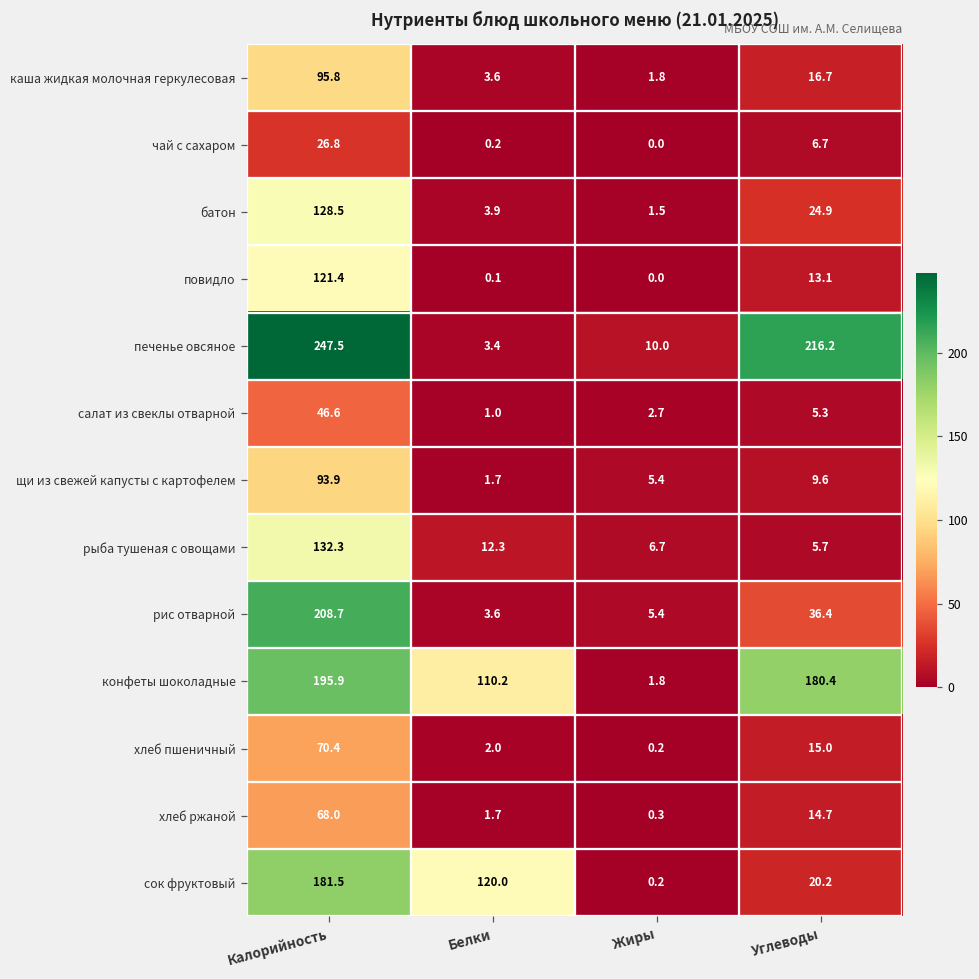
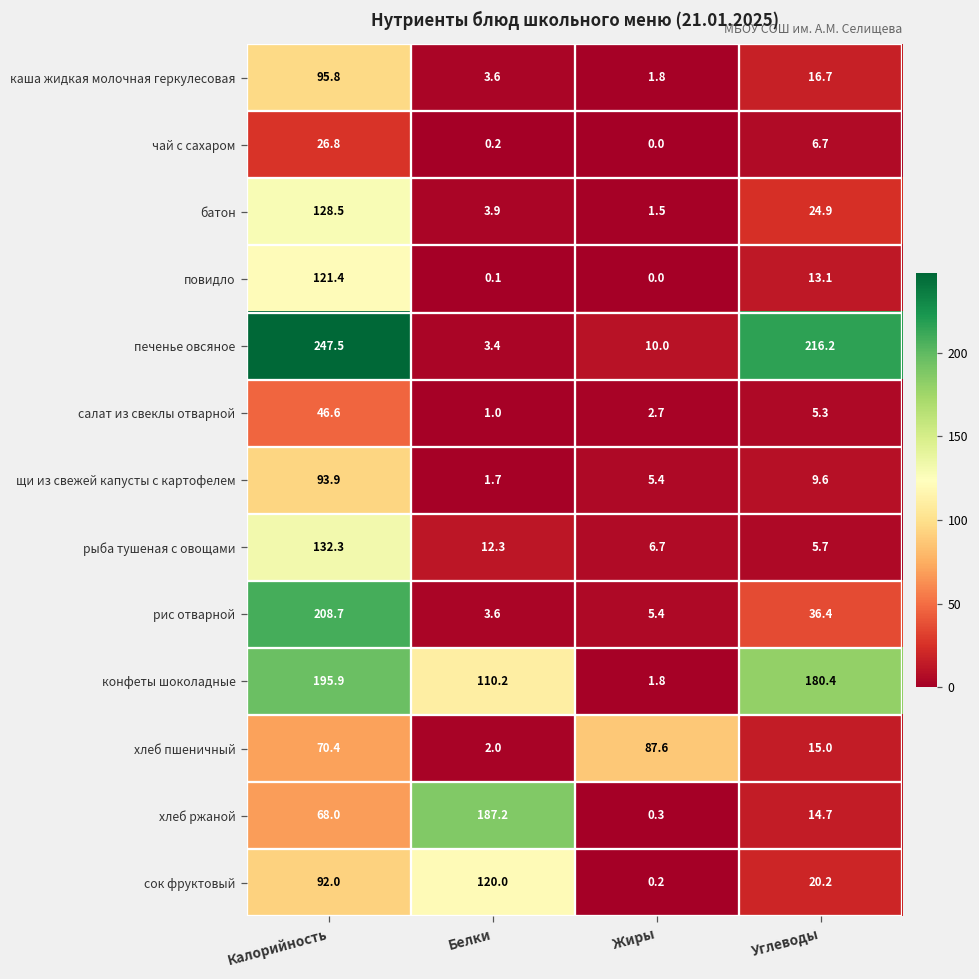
хлеб пшеничный, Жиры: 0.2 -> 87.6
хлеб ржаной, Белки: 1.7 -> 187.2
сок фруктовый, Калорийность: 181.5 -> 92.0
